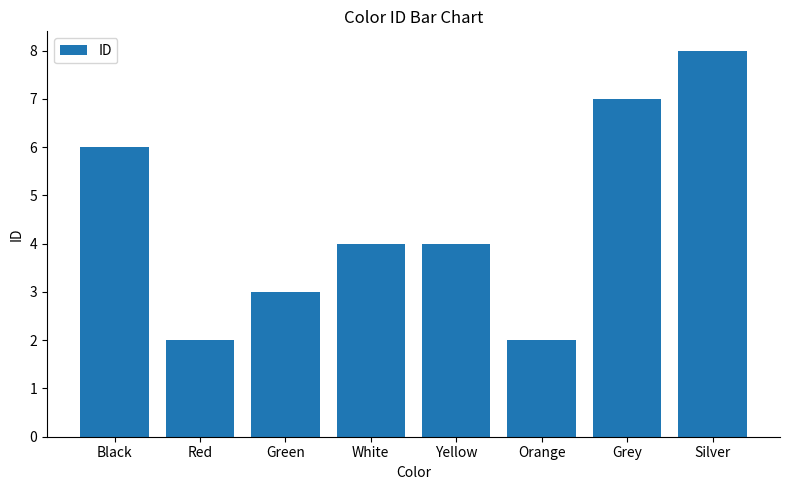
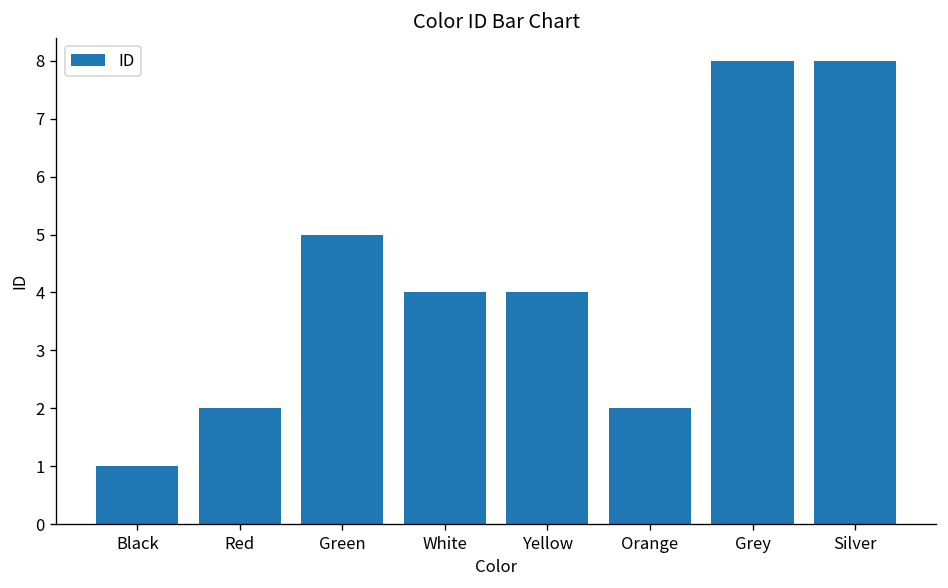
Black: 6 -> 1
Green: 3 -> 5
Grey: 7 -> 8
